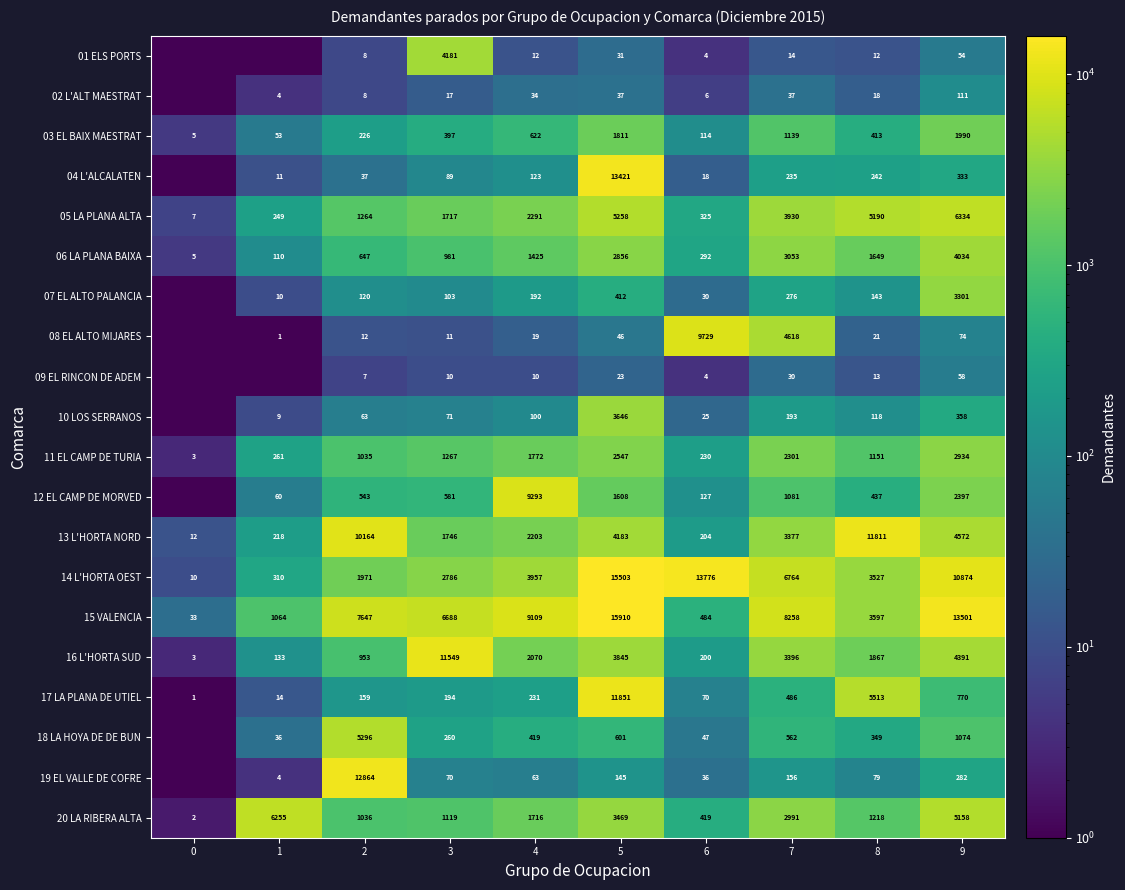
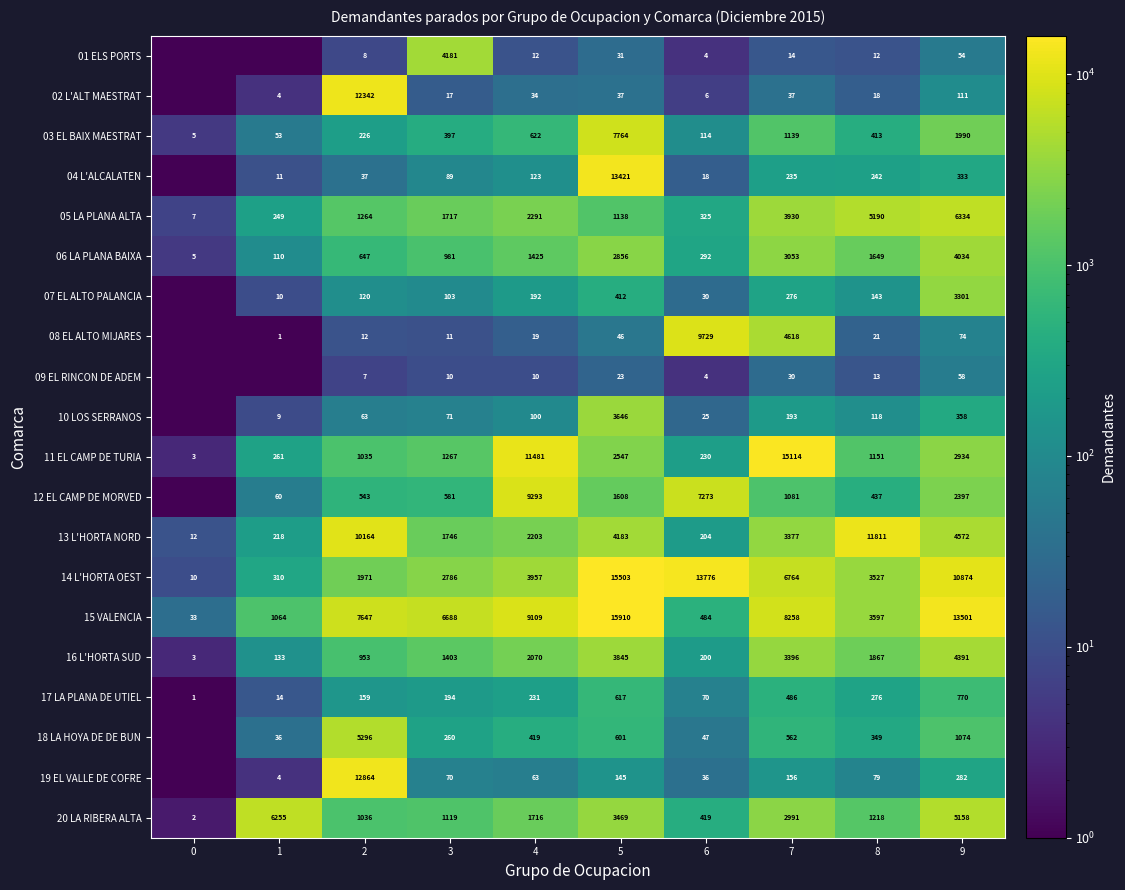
02 L'ALT MAESTRAT, 2: 8 -> 12342
03 EL BAIX MAESTRAT, 5: 1811 -> 7764
05 LA PLANA ALTA, 5: 5258 -> 1138
11 EL CAMP DE TURIA, 4: 1772 -> 11481
11 EL CAMP DE TURIA, 7: 2301 -> 15114
12 EL CAMP DE MORVED, 6: 127 -> 7273
16 L'HORTA SUD, 3: 11549 -> 1403
17 LA PLANA DE UTIEL, 5: 11851 -> 617
17 LA PLANA DE UTIEL, 8: 5513 -> 276
